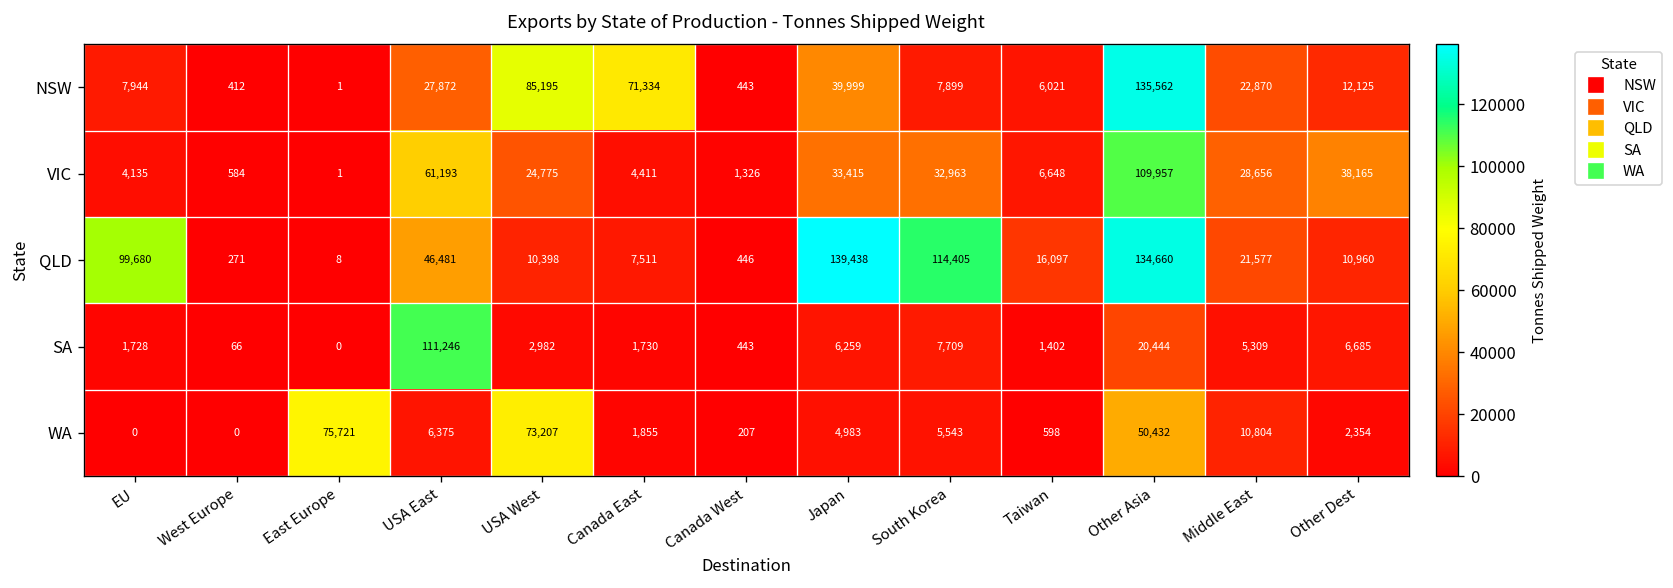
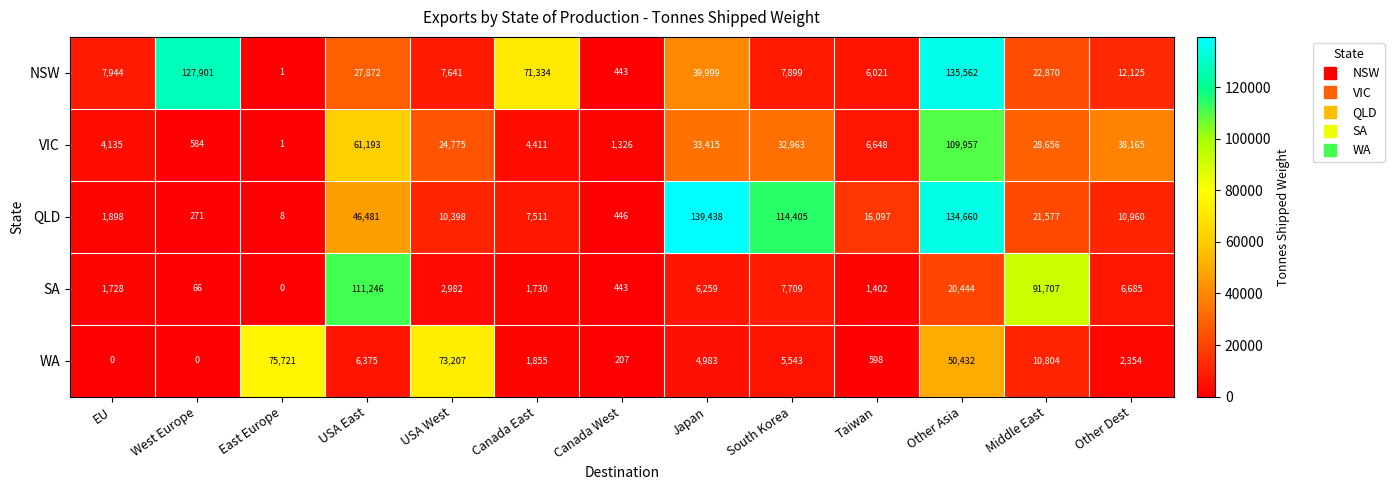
NSW, West Europe: 412 -> 127,901
NSW, USA West: 85,195 -> 7,641
QLD, EU: 99,680 -> 1,898
SA, Middle East: 5,309 -> 91,707
